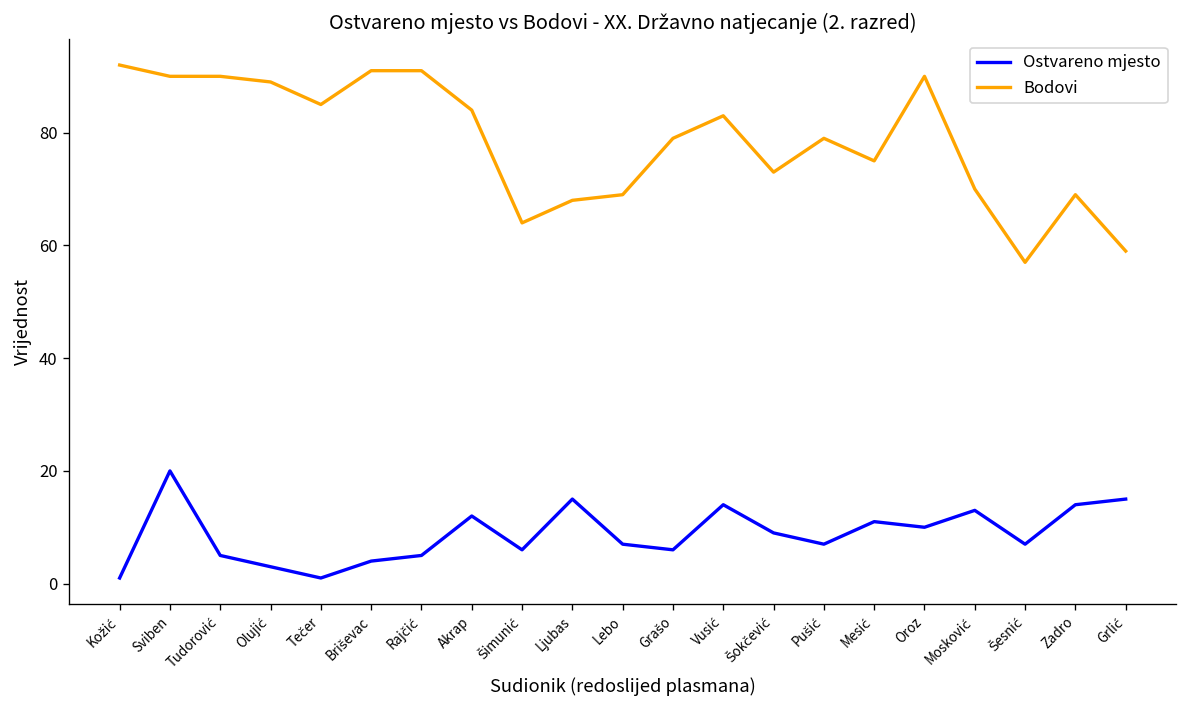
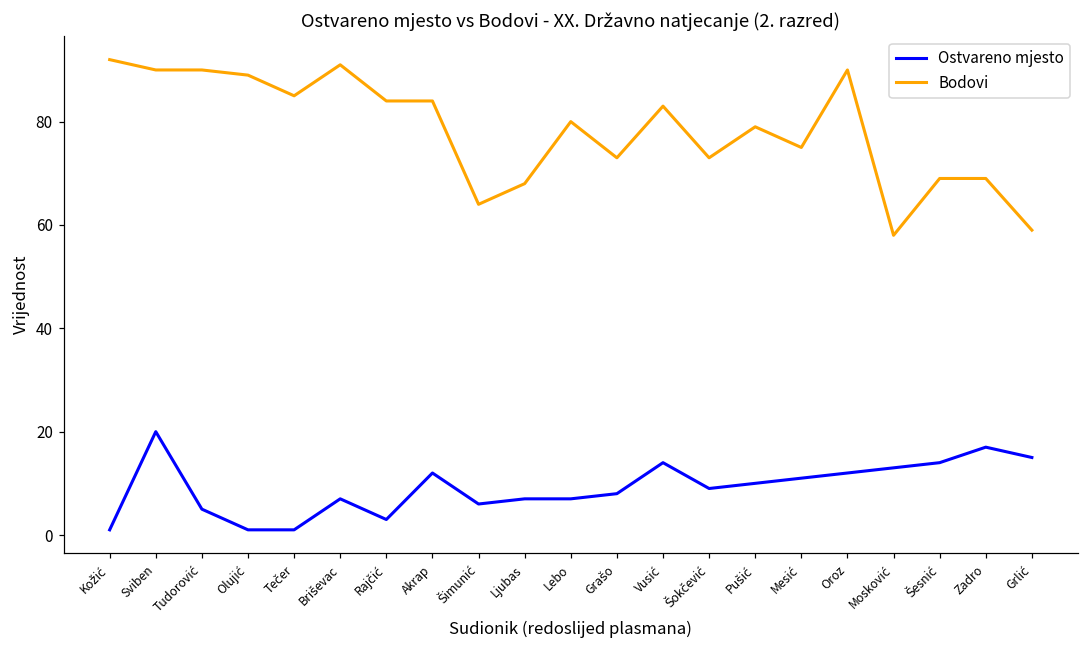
Ostvareno mjesto, Olujić: 3 -> 1
Ostvareno mjesto, Briševac: 4 -> 7
Ostvareno mjesto, Rajčić: 5 -> 3
Bodovi, Rajčić: 91 -> 84
Ostvareno mjesto, Ljubas: 15 -> 7
Bodovi, Lebo: 69 -> 80
Ostvareno mjesto, Grašo: 6 -> 8
Bodovi, Grašo: 79 -> 73
Ostvareno mjesto, Pušić: 7 -> 10
Ostvareno mjesto, Oroz: 10 -> 12
Bodovi, Mosković: 70 -> 58
Ostvareno mjesto, Šesnić: 7 -> 14
Bodovi, Šesnić: 57 -> 69
Ostvareno mjesto, Zadro: 14 -> 17
